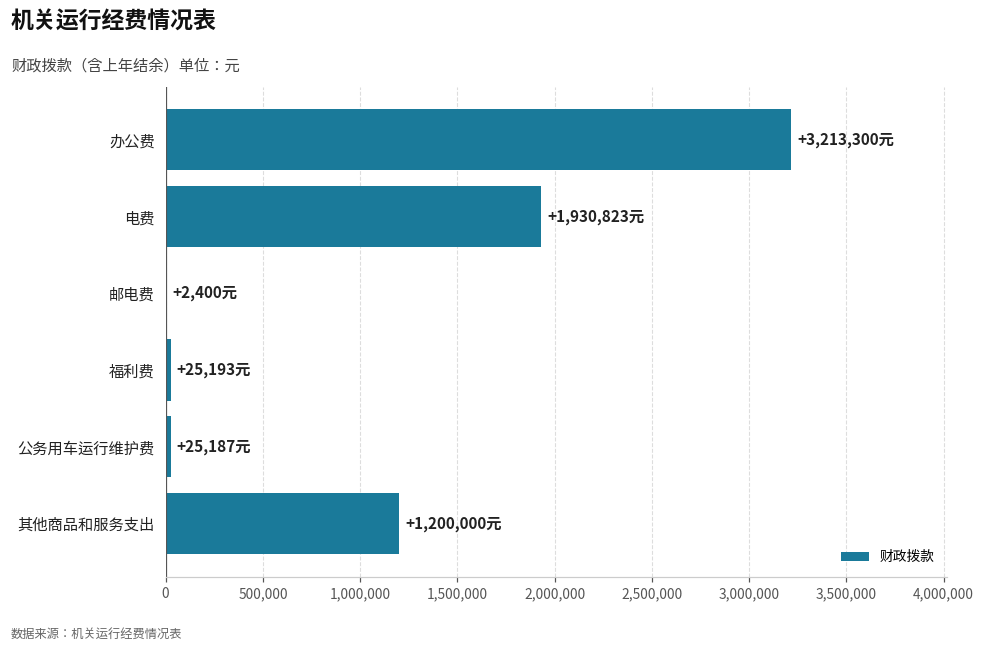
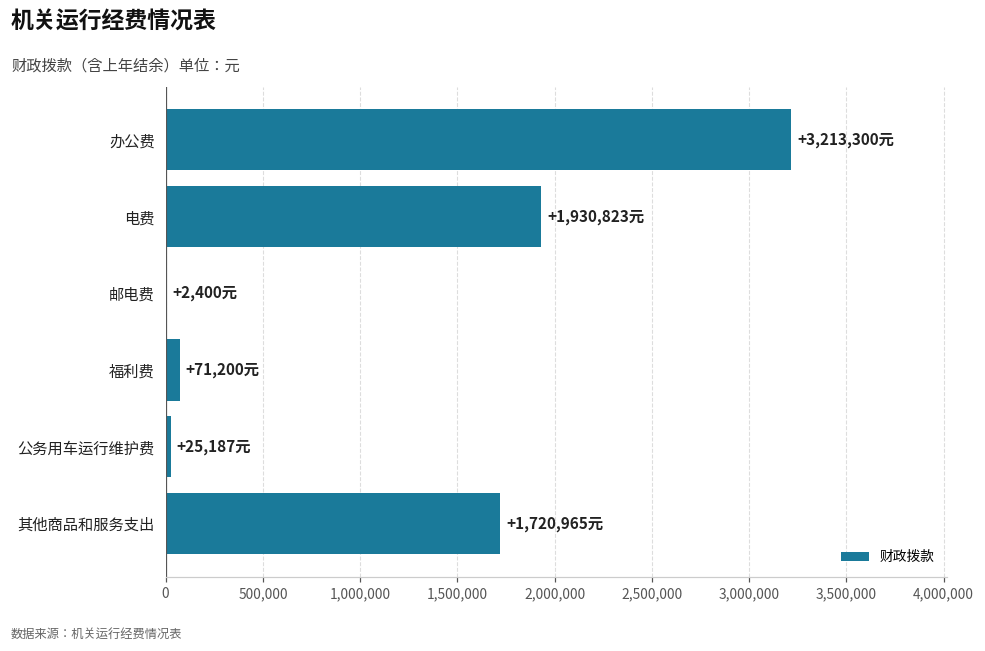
福利费: +25,193元 -> +71,200元
其他商品和服务支出: +1,200,000元 -> +1,720,965元
